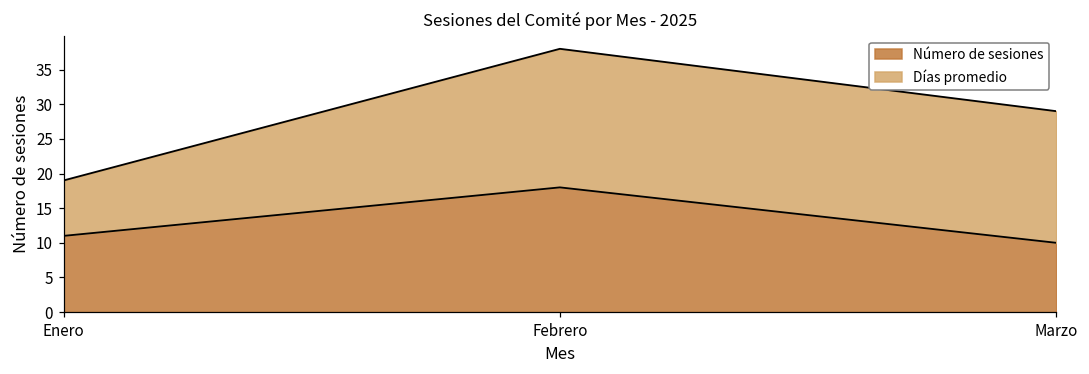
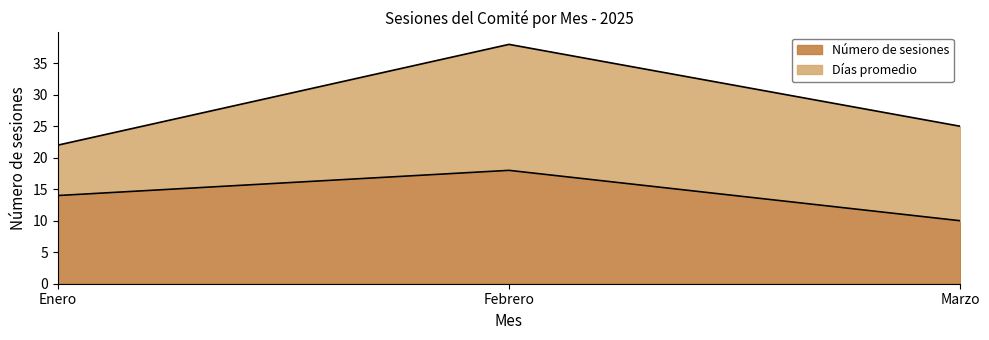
Número de sesiones, Enero: 11 -> 14
Días promedio, Marzo: 19 -> 15
